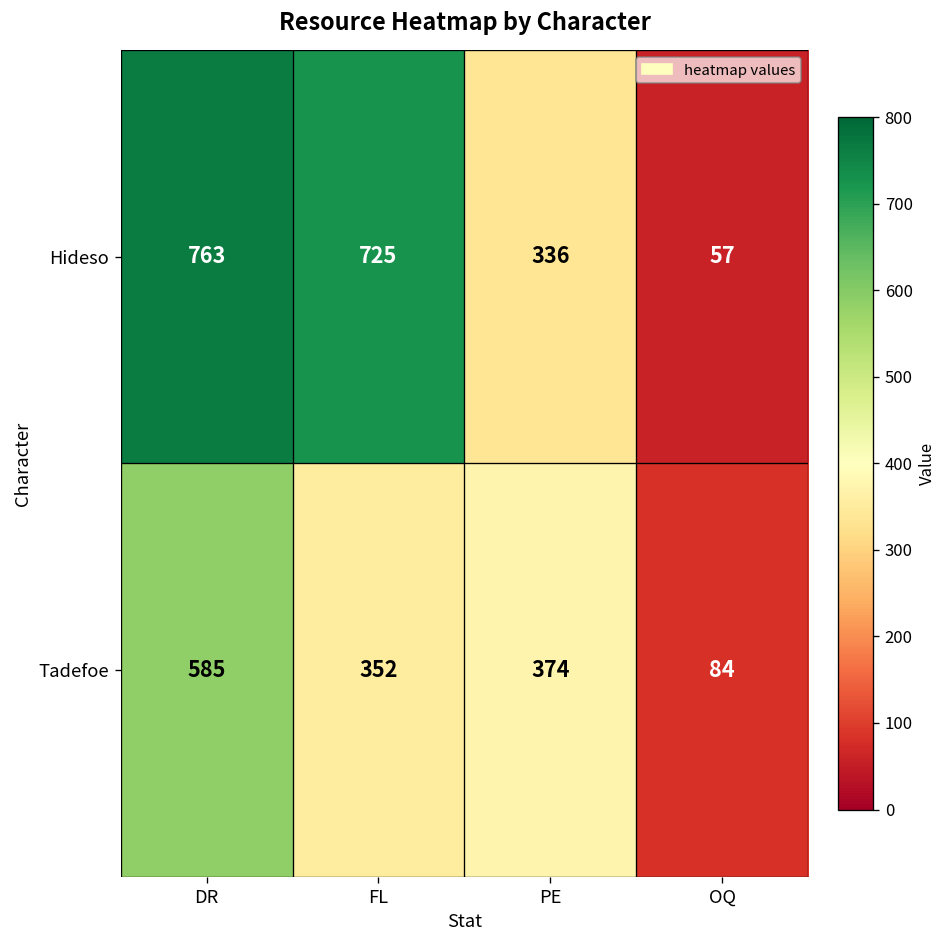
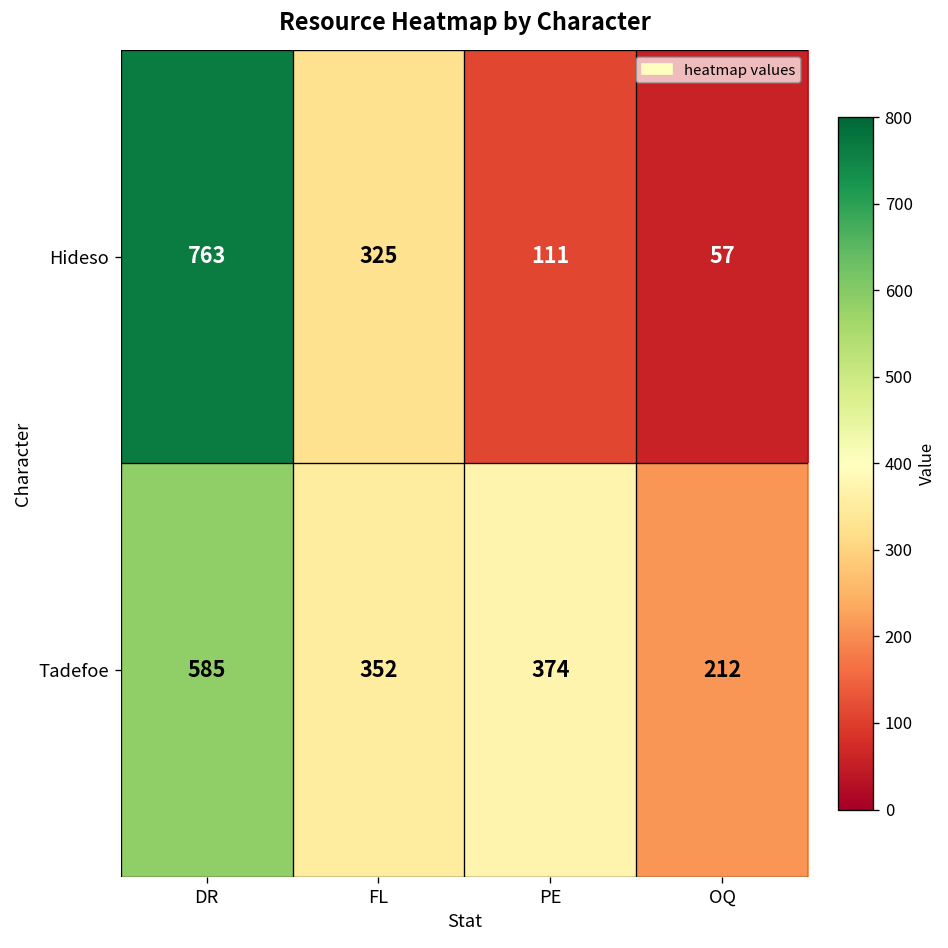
Hideso, FL: 725 -> 325
Hideso, PE: 336 -> 111
Tadefoe, OQ: 84 -> 212
